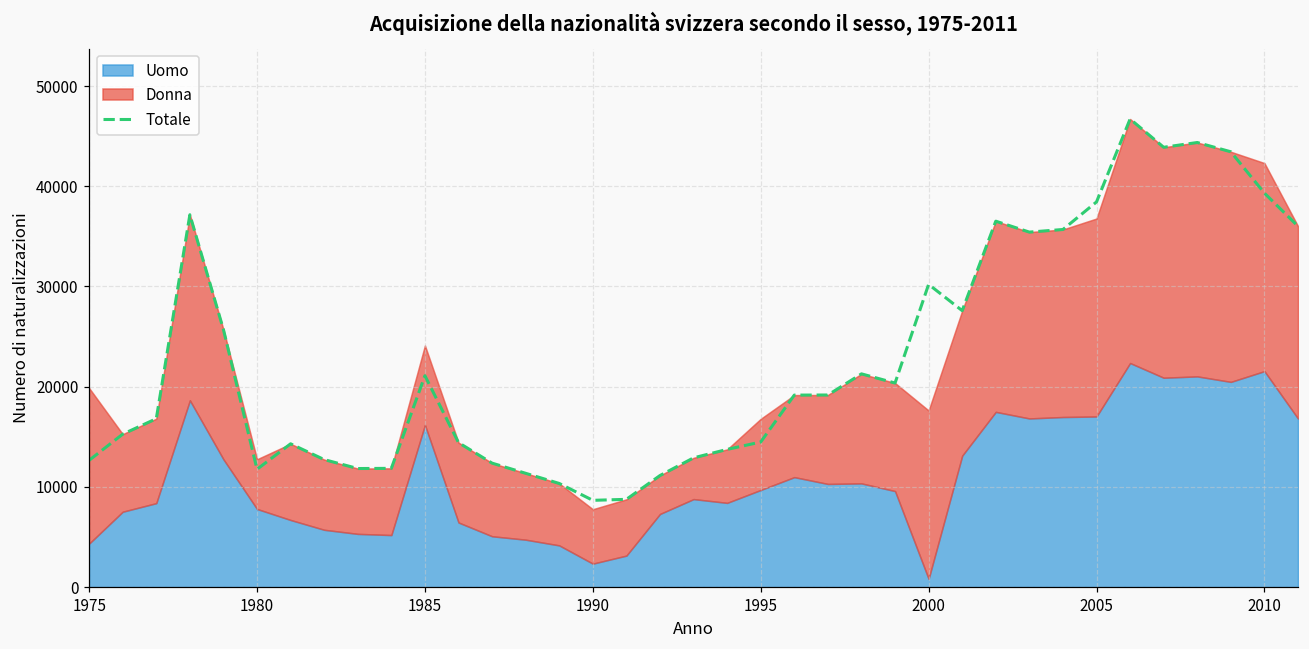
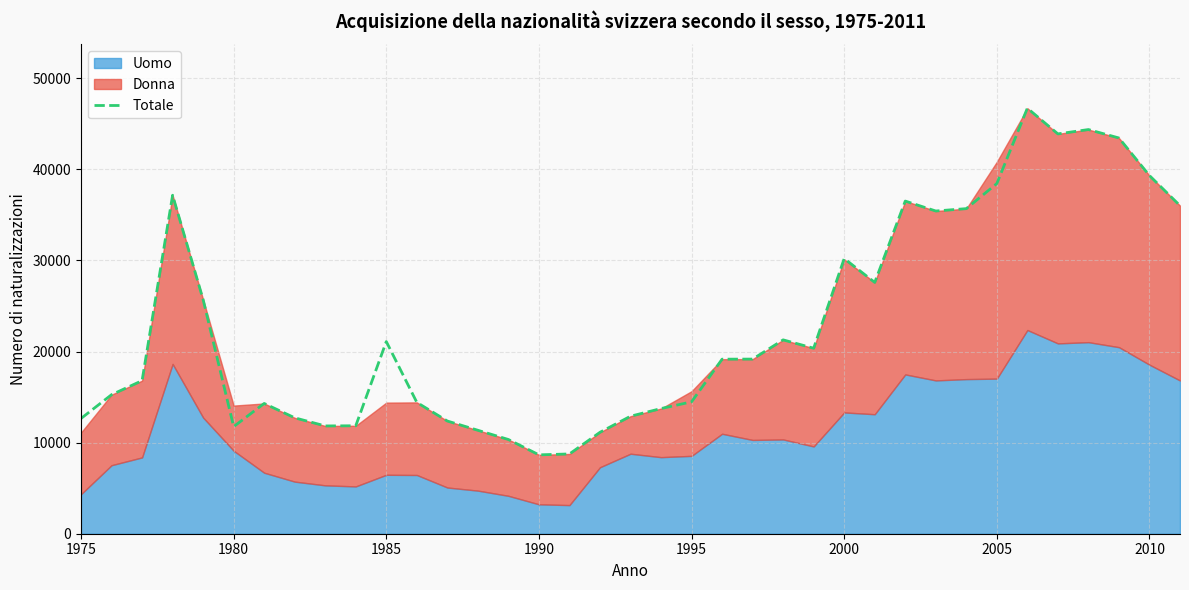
Donna, 1975: 16000 -> 7000
Uomo, 1980: 8000 -> 9000
Uomo, 1985: 16000 -> 6000
Uomo, 1990: 2000 -> 3000
Uomo, 1995: 10000 -> 9000
Uomo, 2000: 1000 -> 13000
Donna, 2005: 20000 -> 24000
Uomo, 2010: 22000 -> 19000
